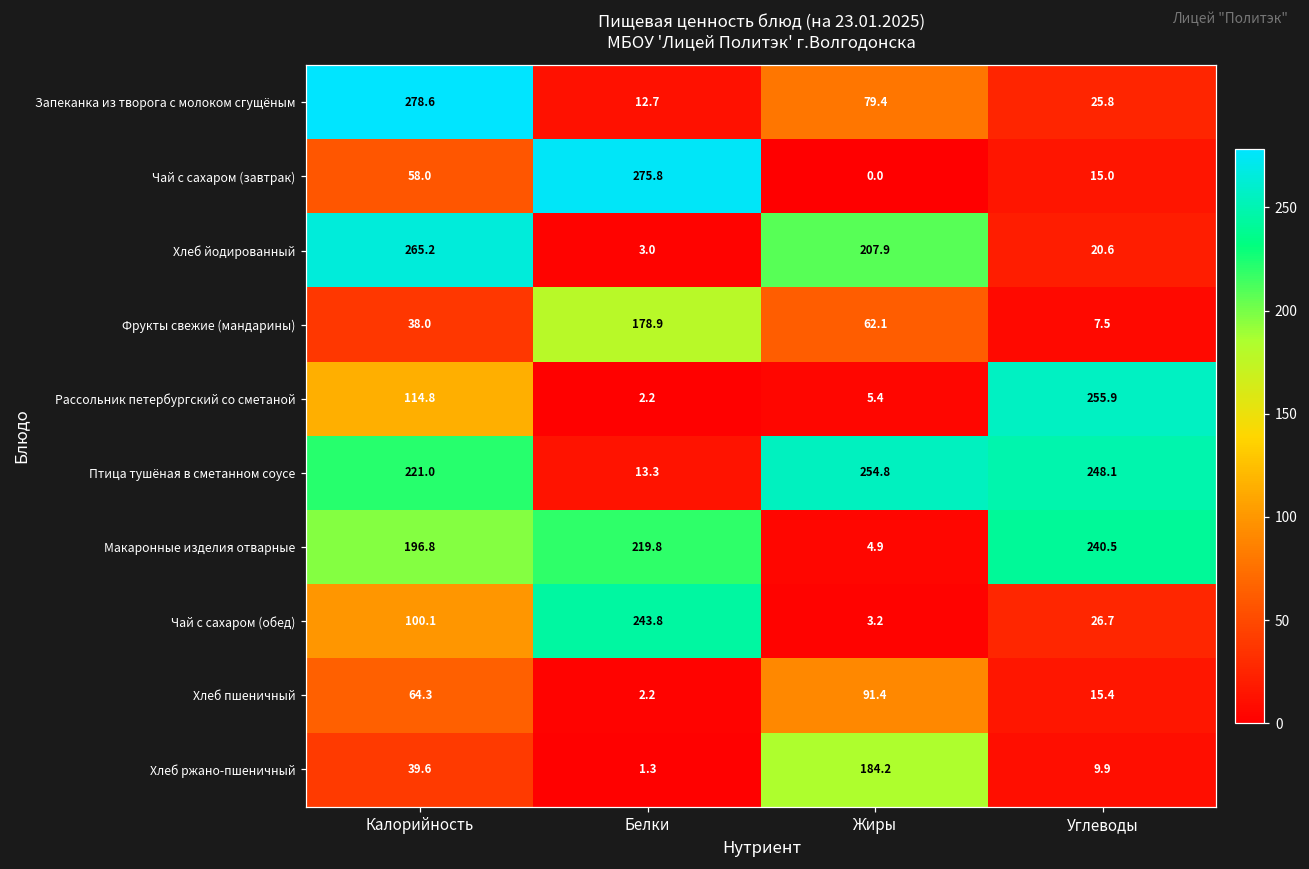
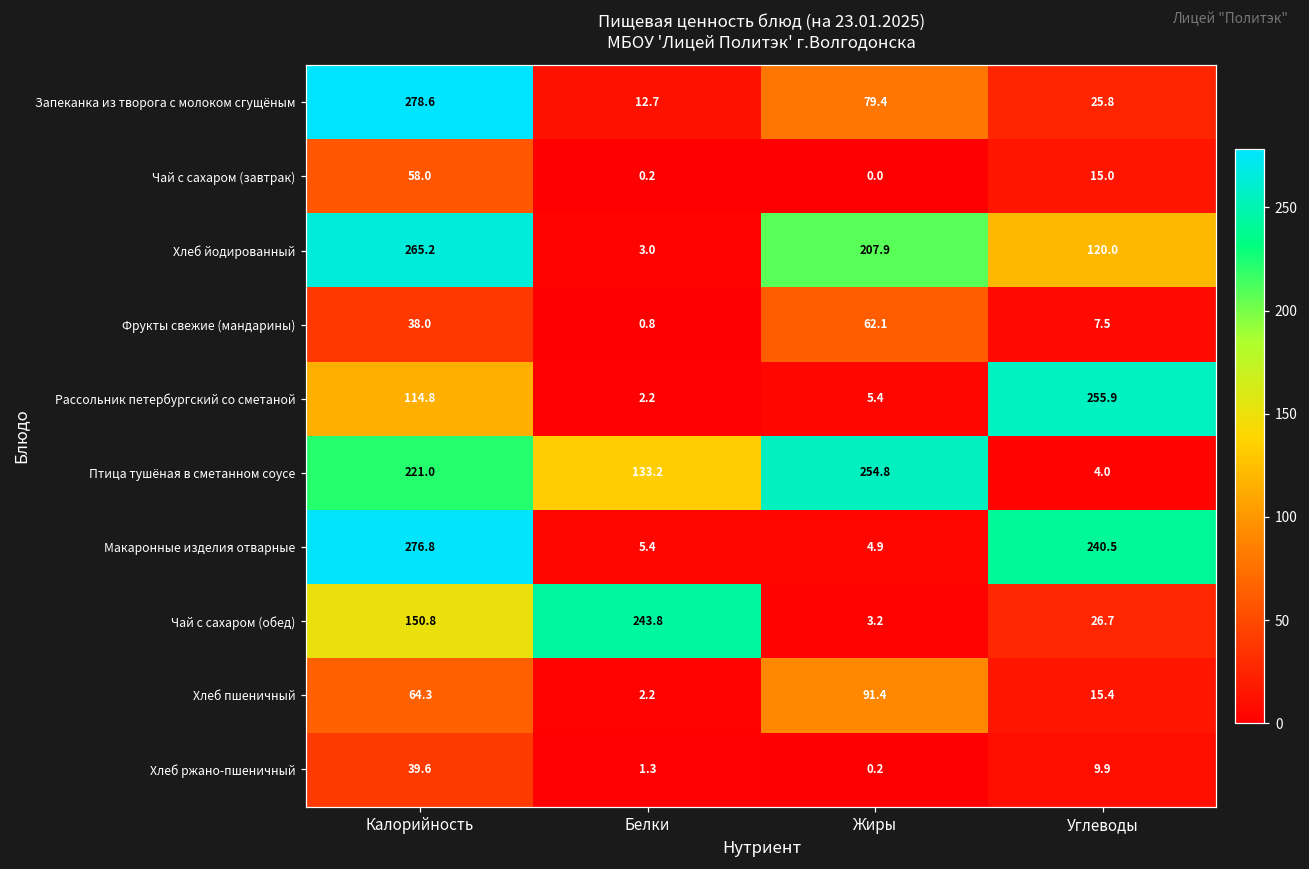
Чай с сахаром (завтрак), Белки: 275.8 -> 0.2
Хлеб йодированный, Углеводы: 20.6 -> 120.0
Фрукты свежие (мандарины), Белки: 178.9 -> 0.8
Птица тушёная в сметанном соусе, Белки: 13.3 -> 133.2
Птица тушёная в сметанном соусе, Углеводы: 248.1 -> 4.0
Макаронные изделия отварные, Калорийность: 196.8 -> 276.8
Макаронные изделия отварные, Белки: 219.8 -> 5.4
Чай с сахаром (обед), Калорийность: 100.1 -> 150.8
Хлеб ржано-пшеничный, Жиры: 184.2 -> 0.2
